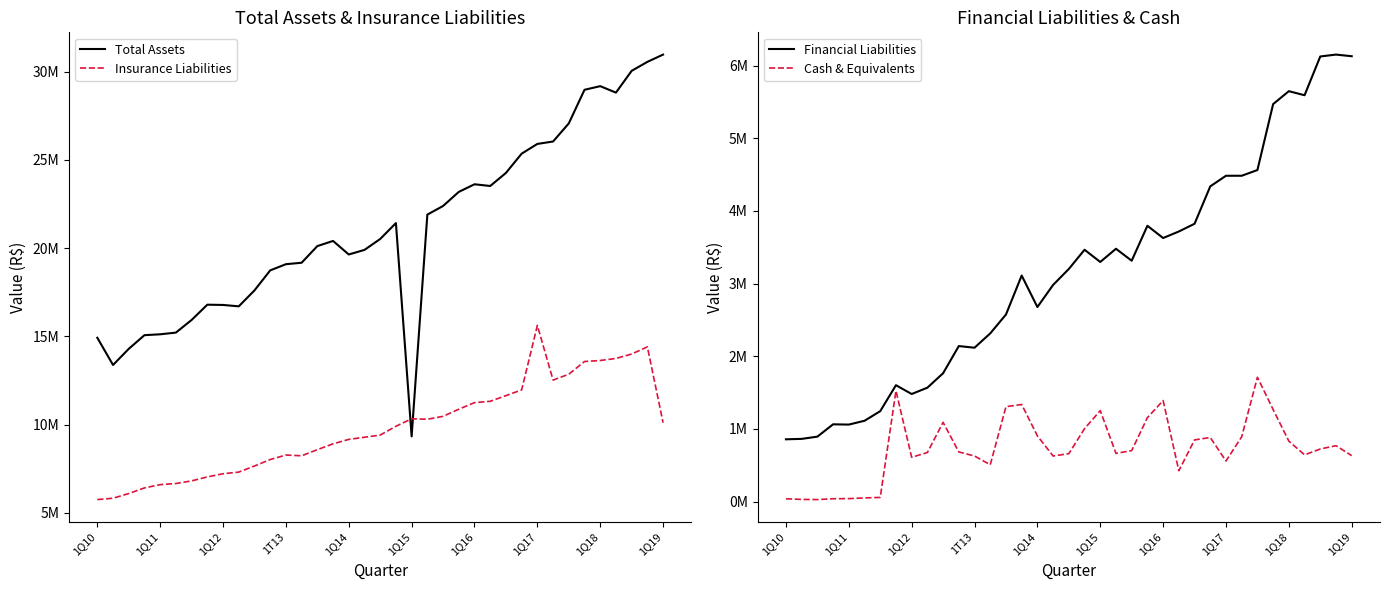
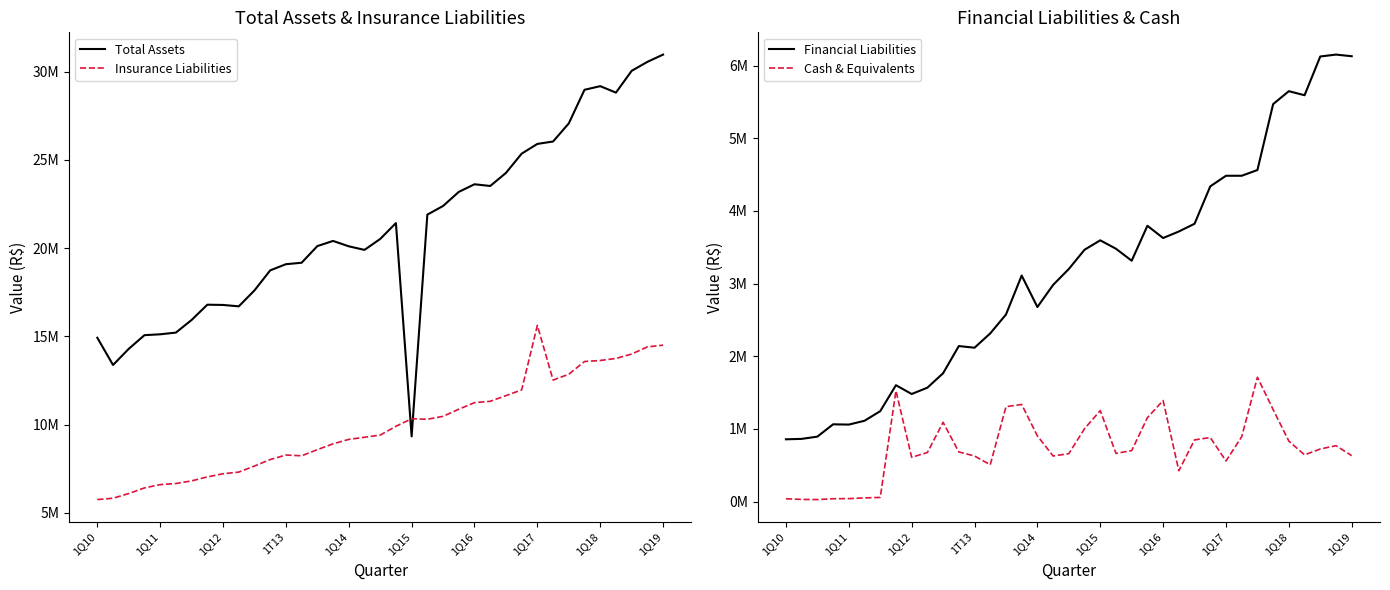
Total Assets & Insurance Liabilities, Total Assets, 1Q14: 19600000 -> 20100000
Total Assets & Insurance Liabilities, Insurance Liabilities, 1Q19: 10100000 -> 14500000
Financial Liabilities & Cash, Financial Liabilities, 1Q15: 3300000 -> 3600000
